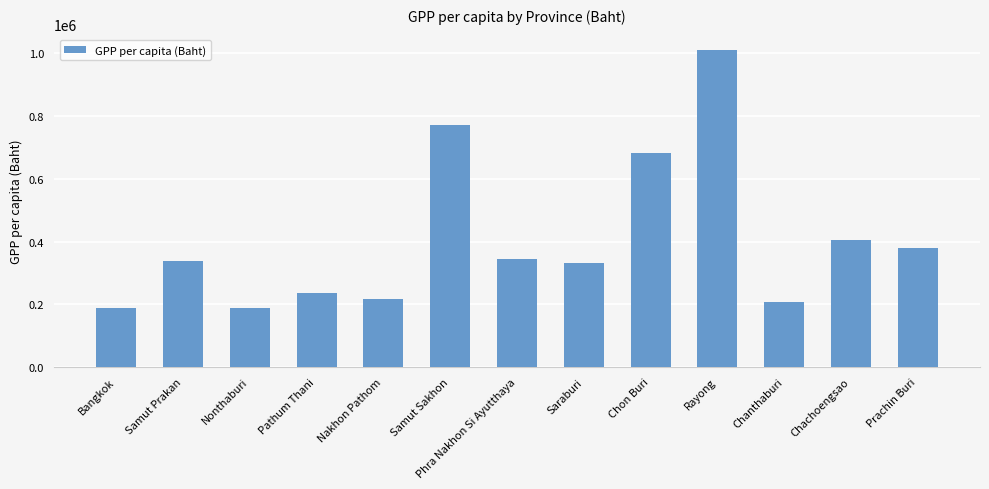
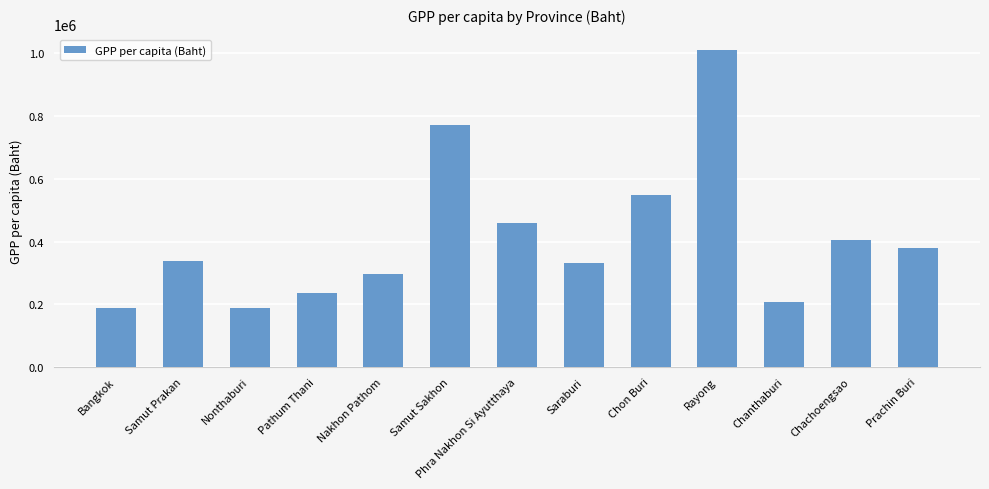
Nakhon Pathom: 220000 -> 290000
Phra Nakhon Si Ayutthaya: 340000 -> 460000
Chon Buri: 680000 -> 550000
